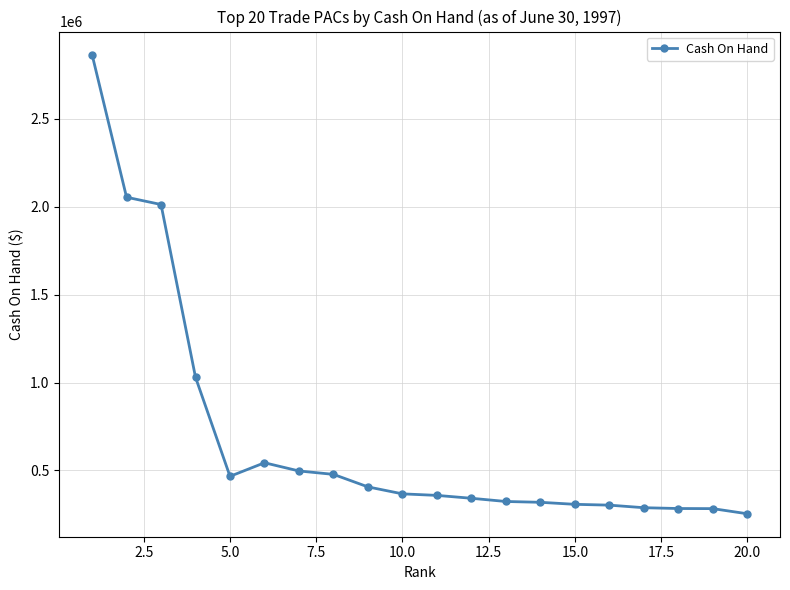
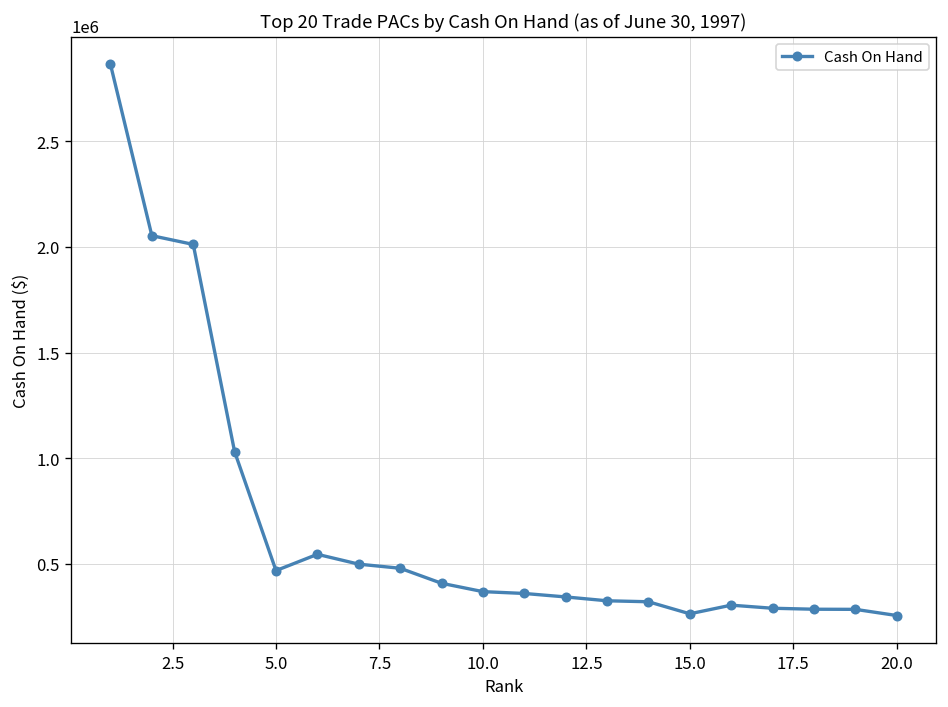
15.0: 310000 -> 260000
